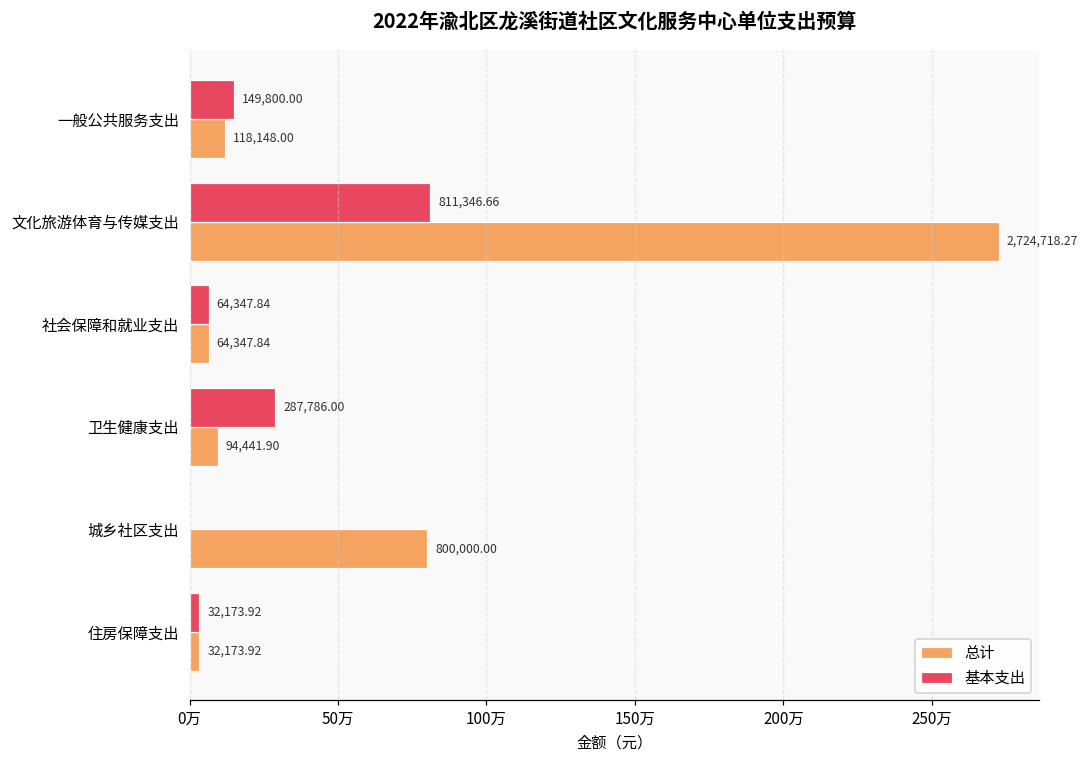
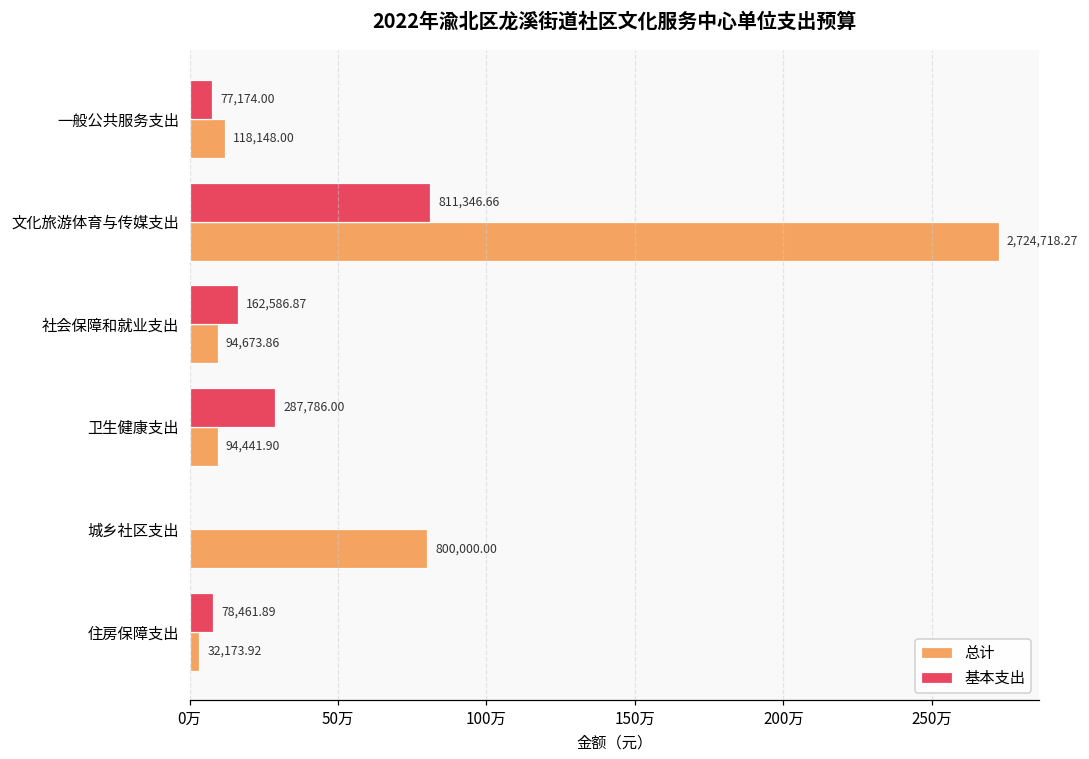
基本支出, 一般公共服务支出: 149,800.00 -> 77,174.00
基本支出, 社会保障和就业支出: 64,347.84 -> 162,586.87
总计, 社会保障和就业支出: 64,347.84 -> 94,673.86
基本支出, 住房保障支出: 32,173.92 -> 78,461.89
